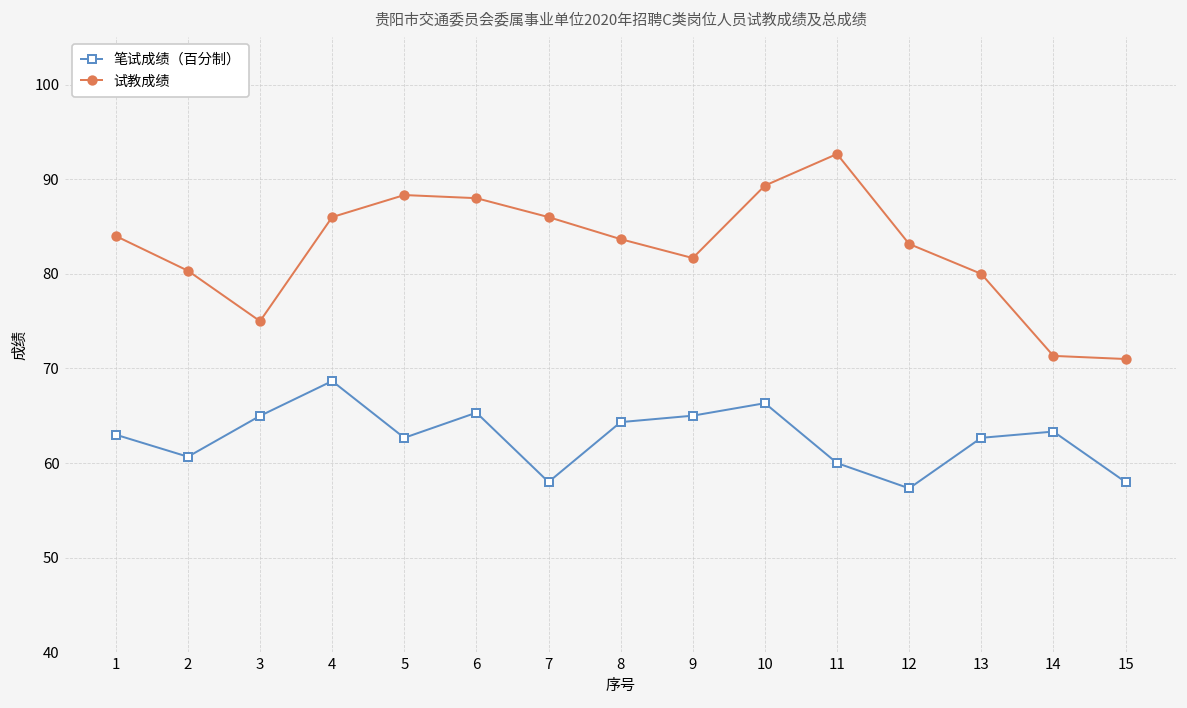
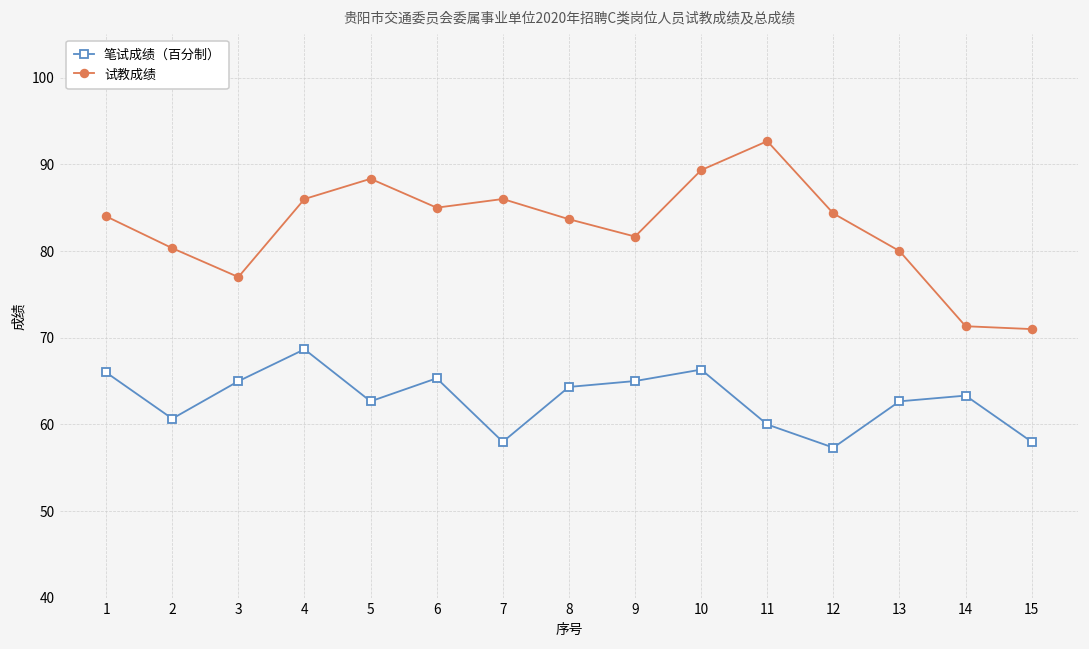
笔试成绩（百分制）, 1: 63 -> 66
试教成绩, 3: 75 -> 77
试教成绩, 6: 88 -> 85
试教成绩, 12: 83 -> 84
